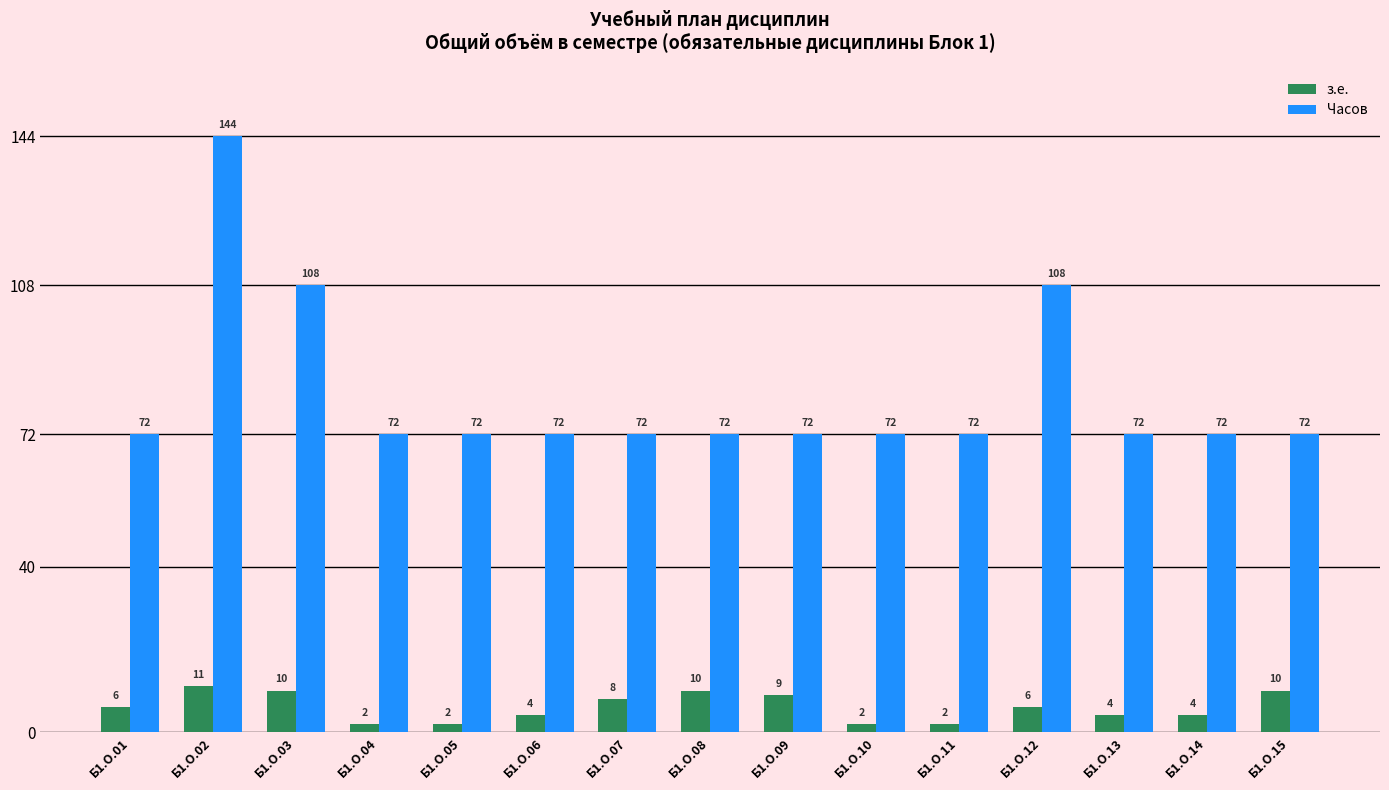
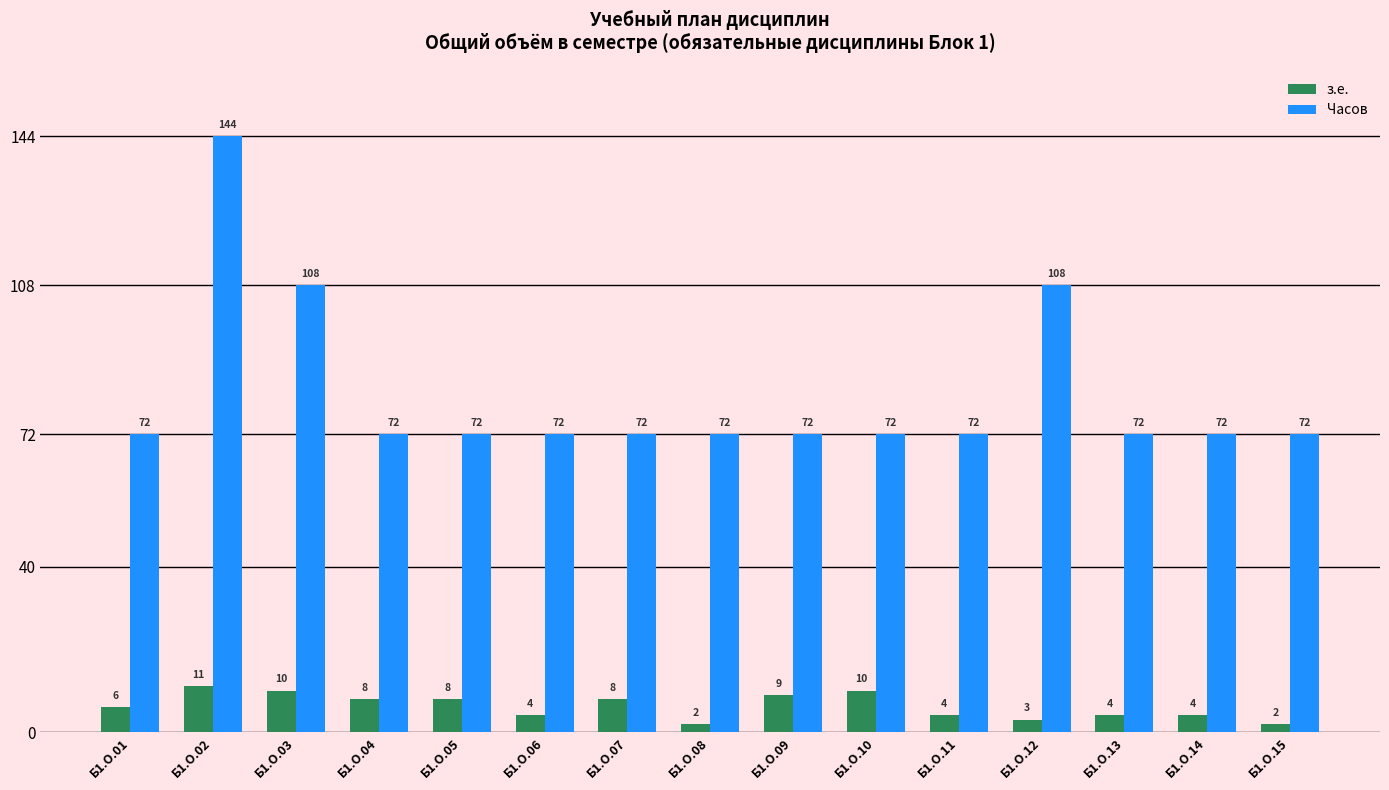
з.е., Б1.О.04: 2 -> 8
з.е., Б1.О.05: 2 -> 8
з.е., Б1.О.08: 10 -> 2
з.е., Б1.О.10: 2 -> 10
з.е., Б1.О.11: 2 -> 4
з.е., Б1.О.12: 6 -> 3
з.е., Б1.О.15: 10 -> 2
